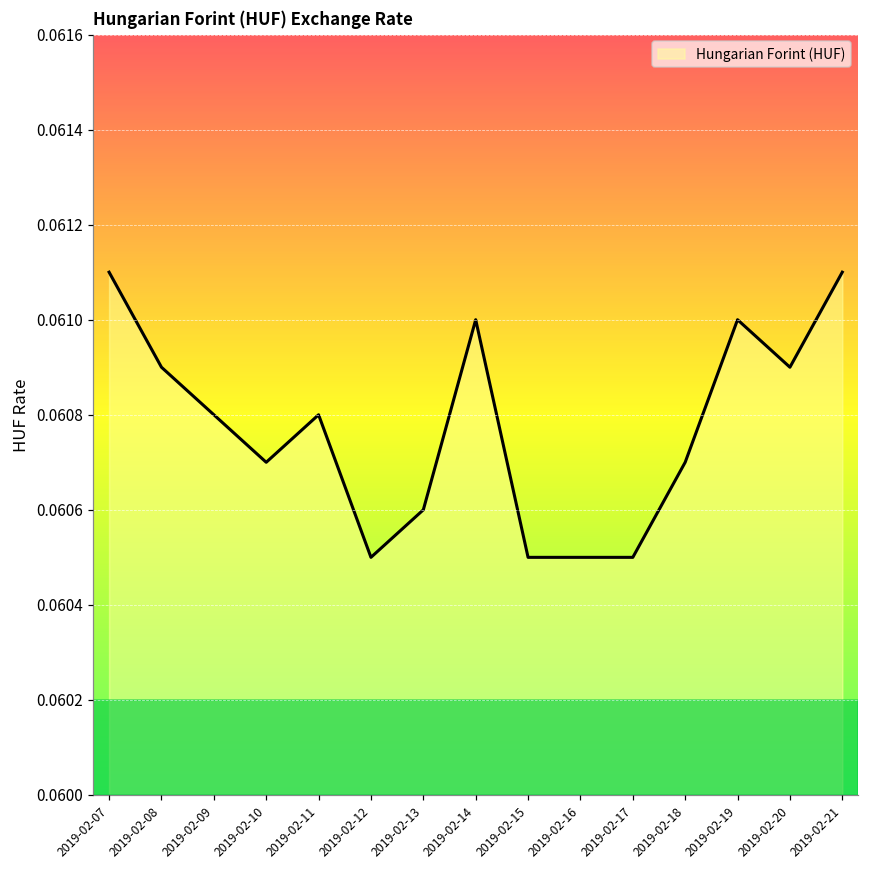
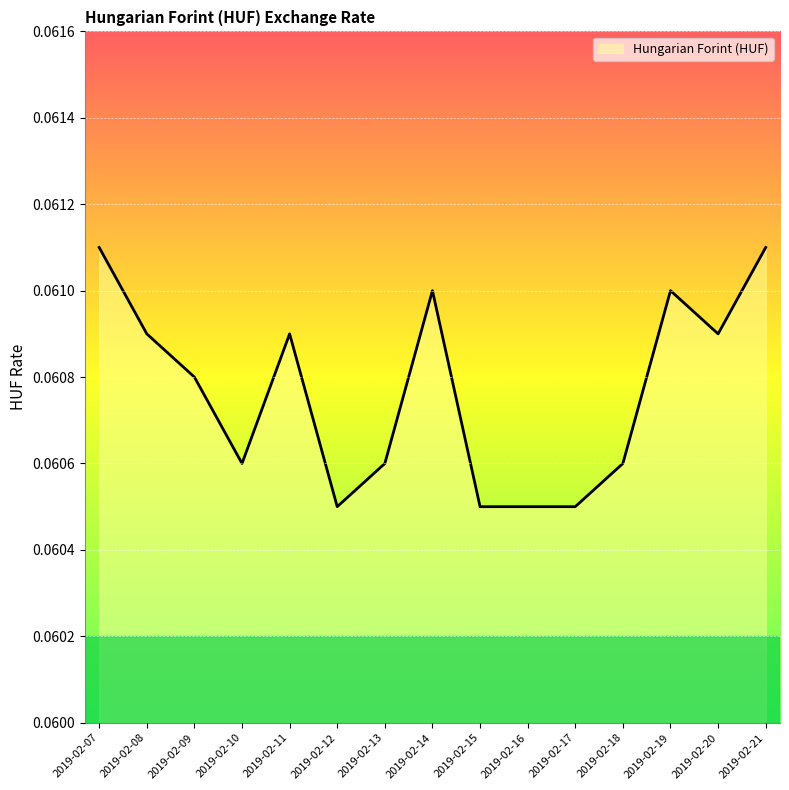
2019-02-10: 0.0607 -> 0.0606
2019-02-11: 0.0608 -> 0.0609
2019-02-18: 0.0607 -> 0.0606
